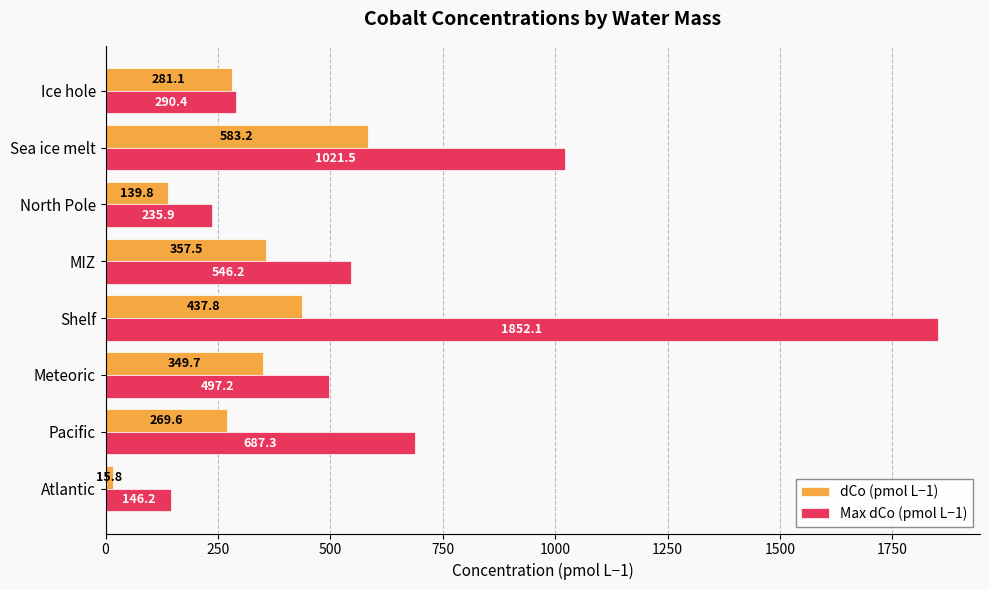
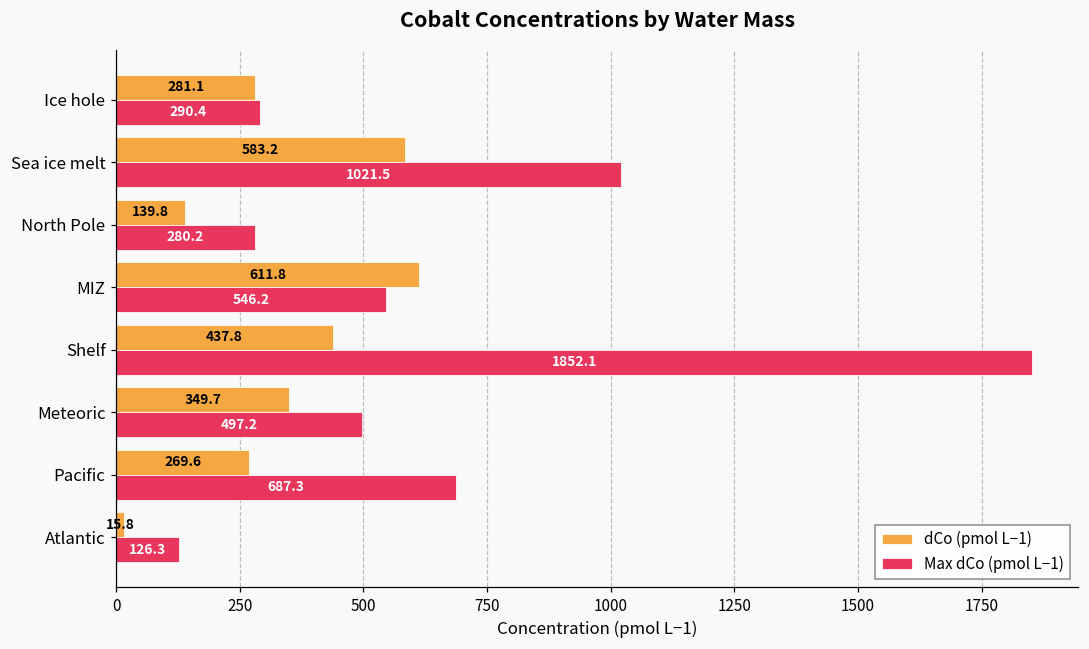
Max dCo (pmol L−1), North Pole: 235.9 -> 280.2
dCo (pmol L−1), MIZ: 357.5 -> 611.8
Max dCo (pmol L−1), Atlantic: 146.2 -> 126.3
